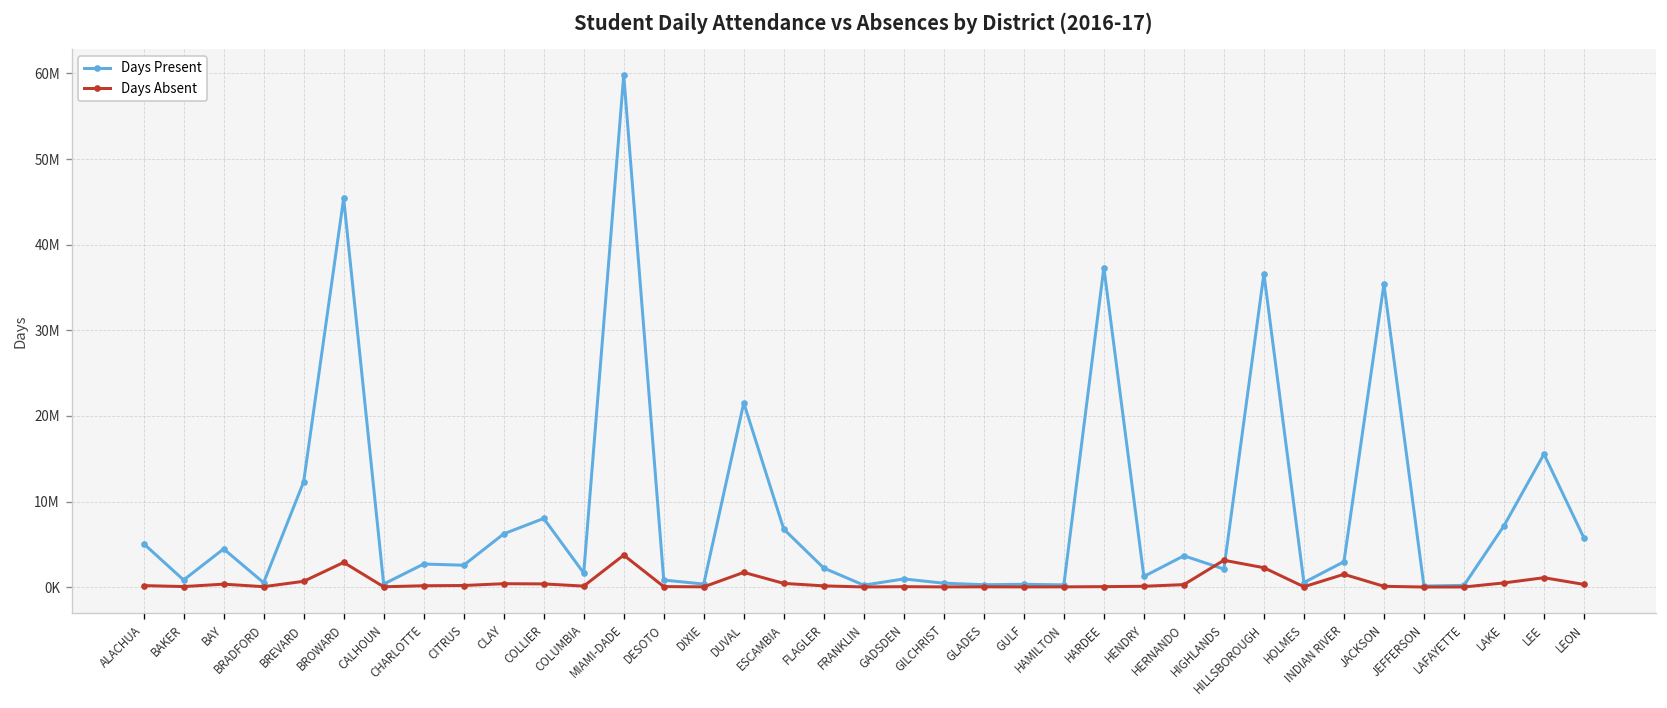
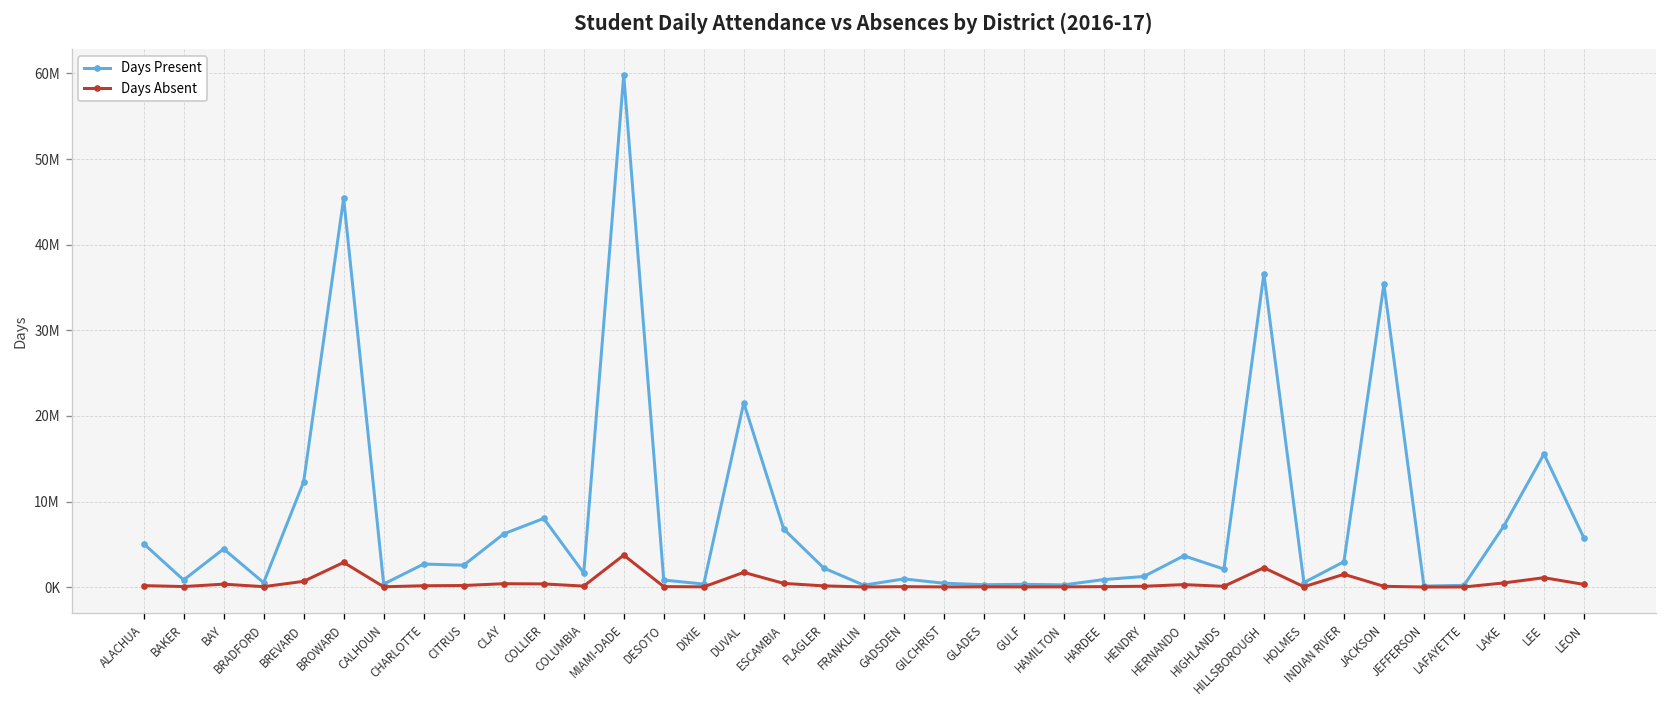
Days Present, HARDEE: 37000000 -> 1000000
Days Absent, HIGHLANDS: 3000000 -> 0
